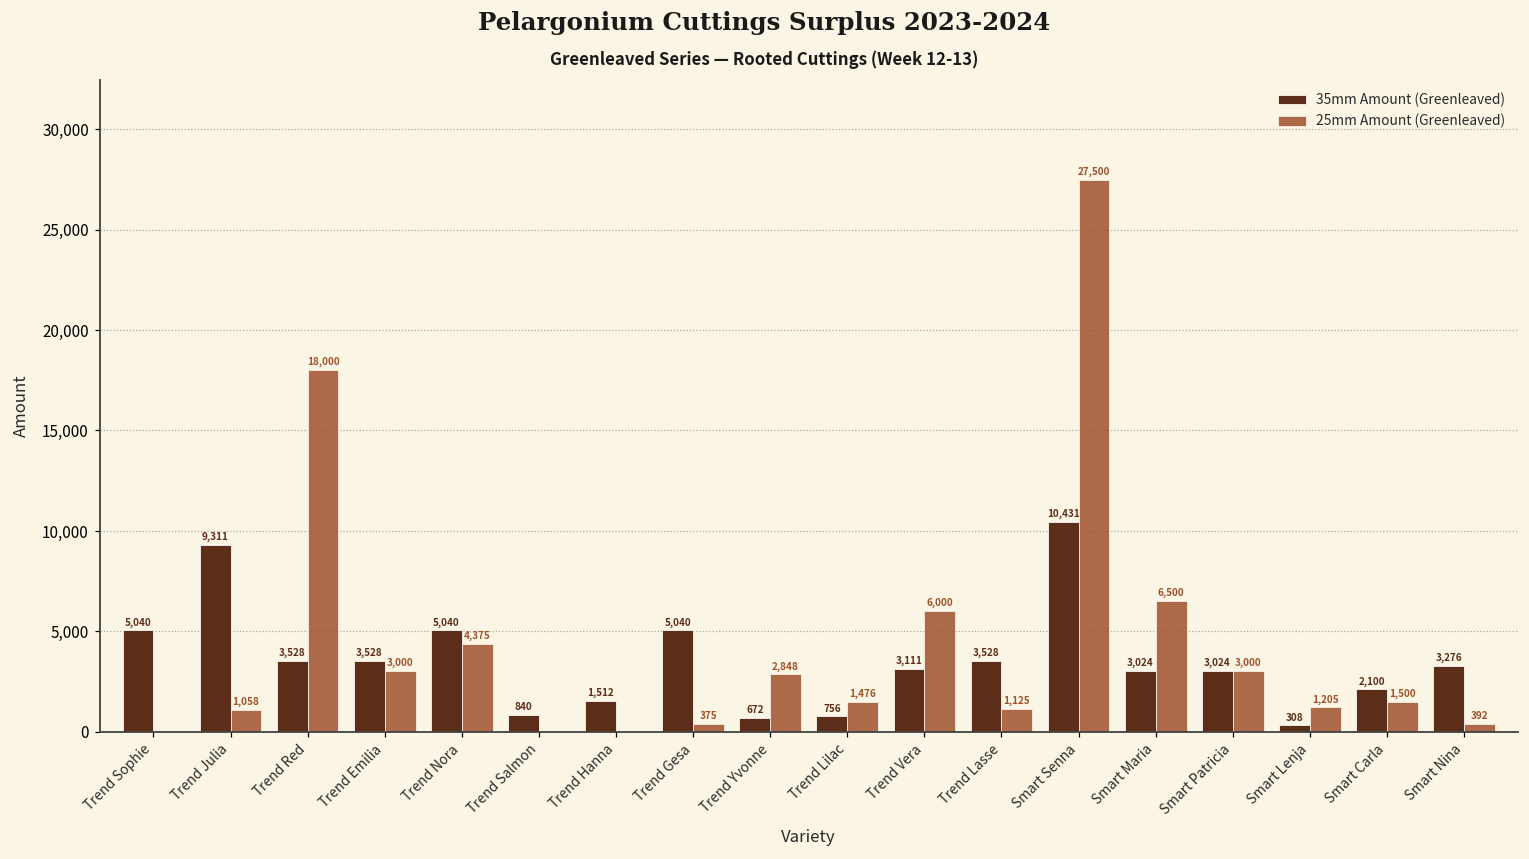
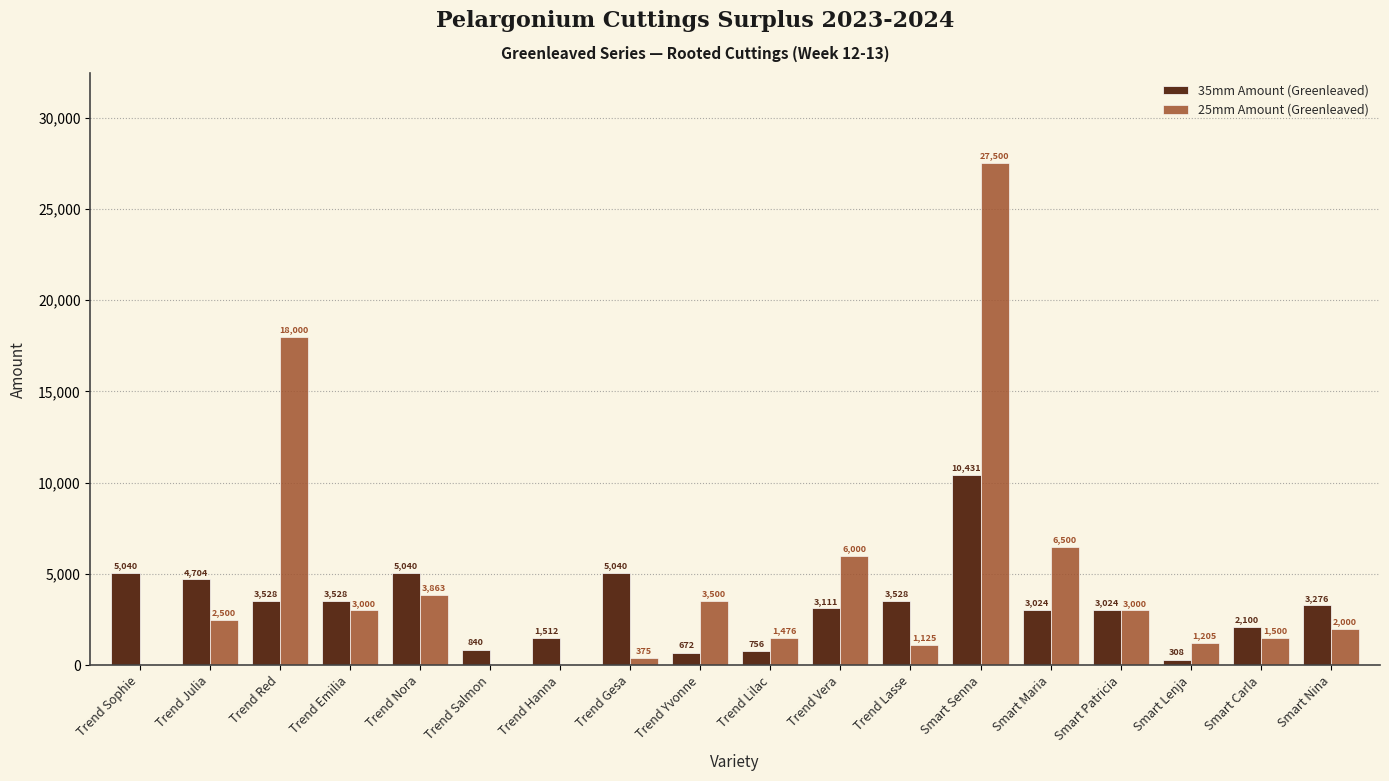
35mm Amount (Greenleaved), Trend Julia: 9,311 -> 4,704
25mm Amount (Greenleaved), Trend Julia: 1,058 -> 2,500
25mm Amount (Greenleaved), Trend Nora: 4,375 -> 3,863
25mm Amount (Greenleaved), Trend Yvonne: 2,848 -> 3,500
25mm Amount (Greenleaved), Smart Nina: 392 -> 2,000
